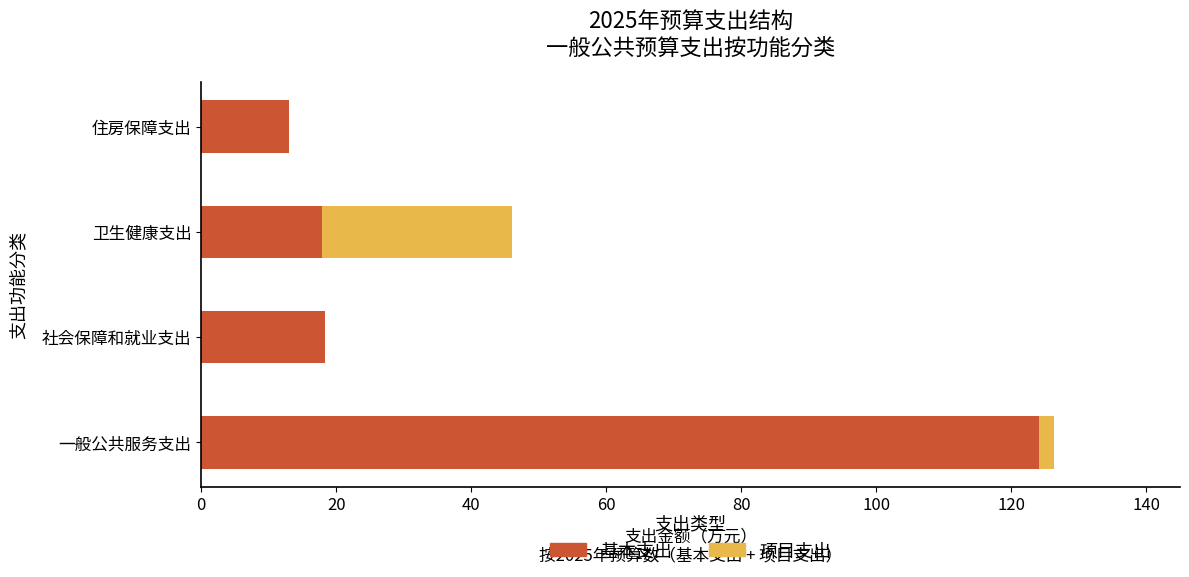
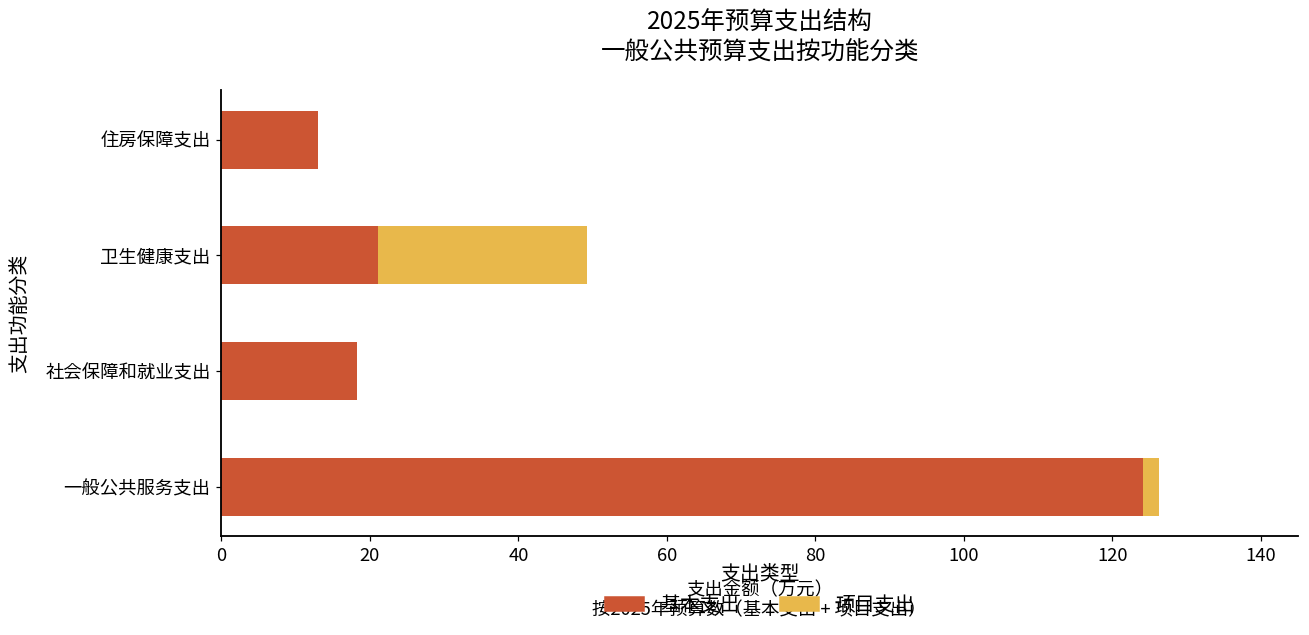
基本支出, 卫生健康支出: 18 -> 21
